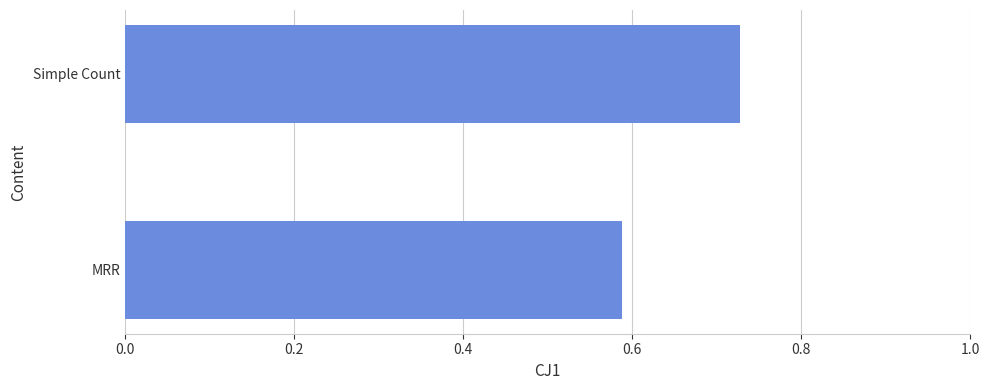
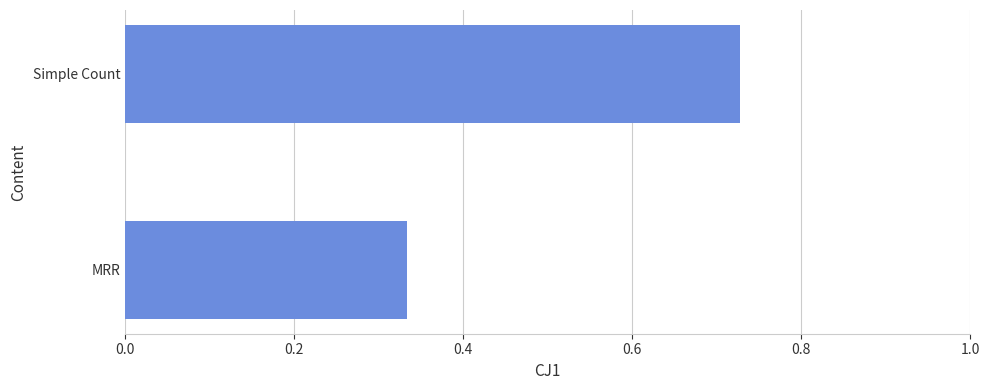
MRR: 0.59 -> 0.33
